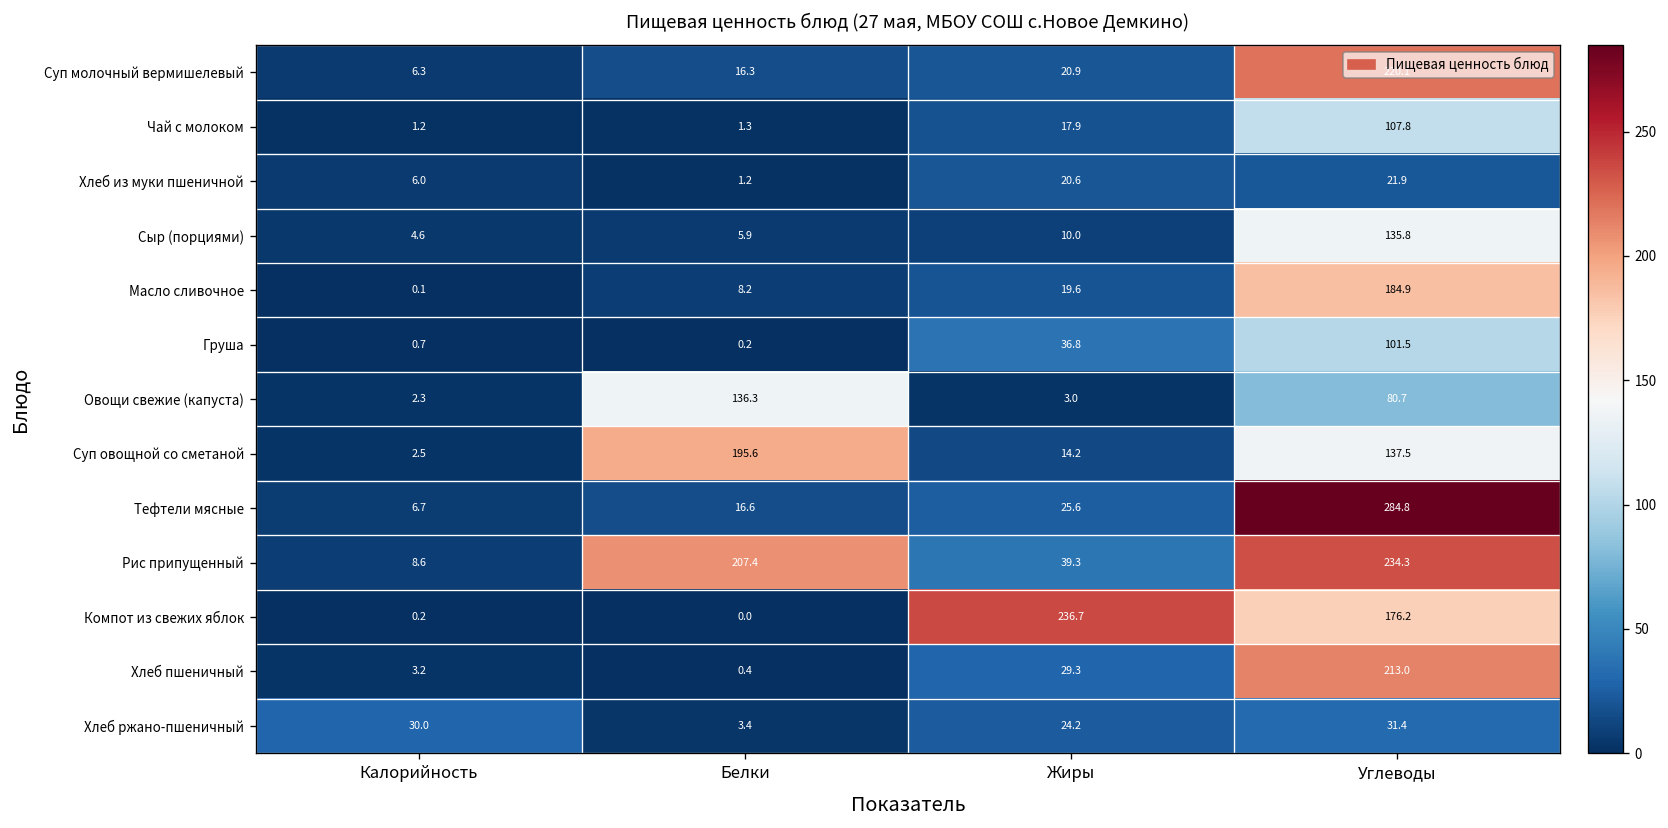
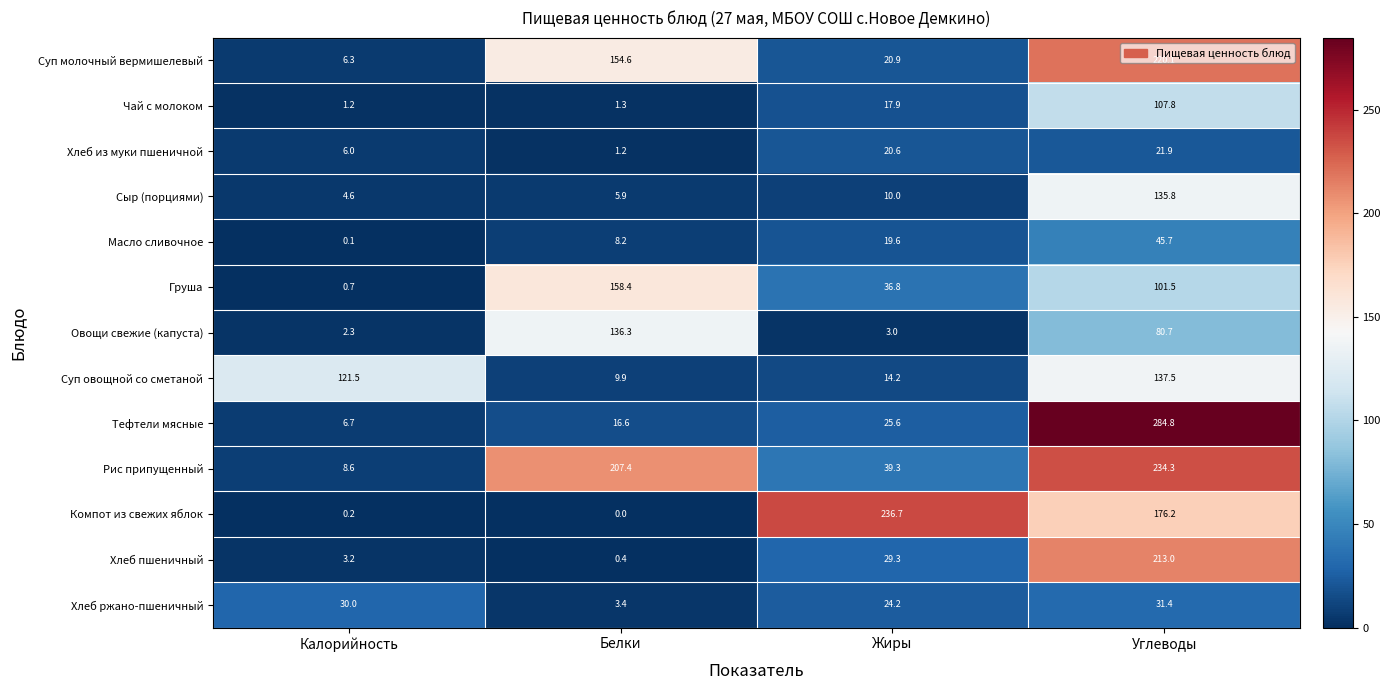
Суп молочный вермишелевый, Белки: 16.3 -> 154.6
Масло сливочное, Углеводы: 184.9 -> 45.7
Груша, Белки: 0.2 -> 158.4
Суп овощной со сметаной, Калорийность: 2.5 -> 121.5
Суп овощной со сметаной, Белки: 195.6 -> 9.9
